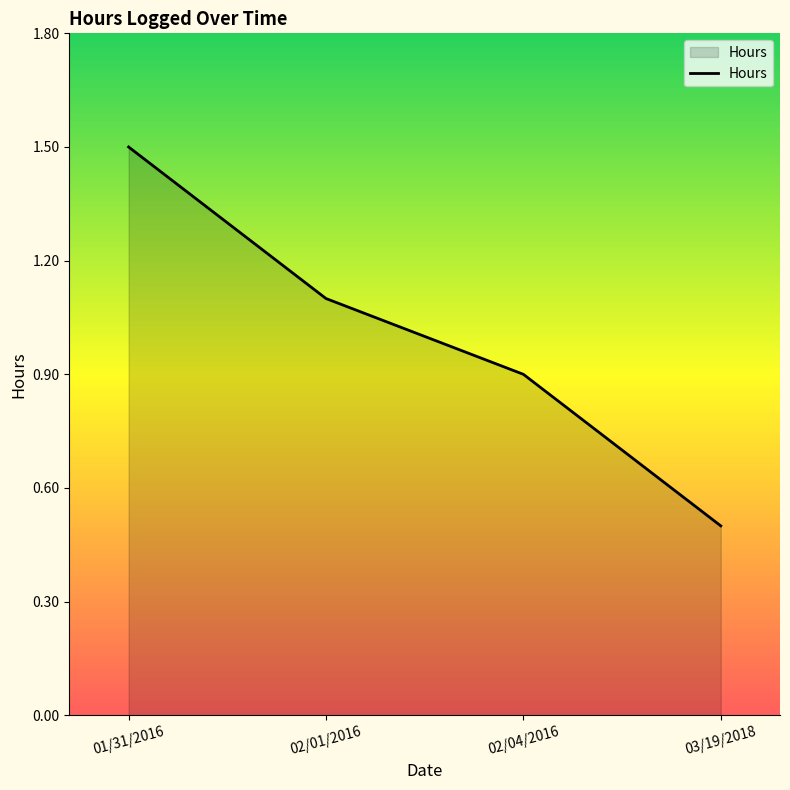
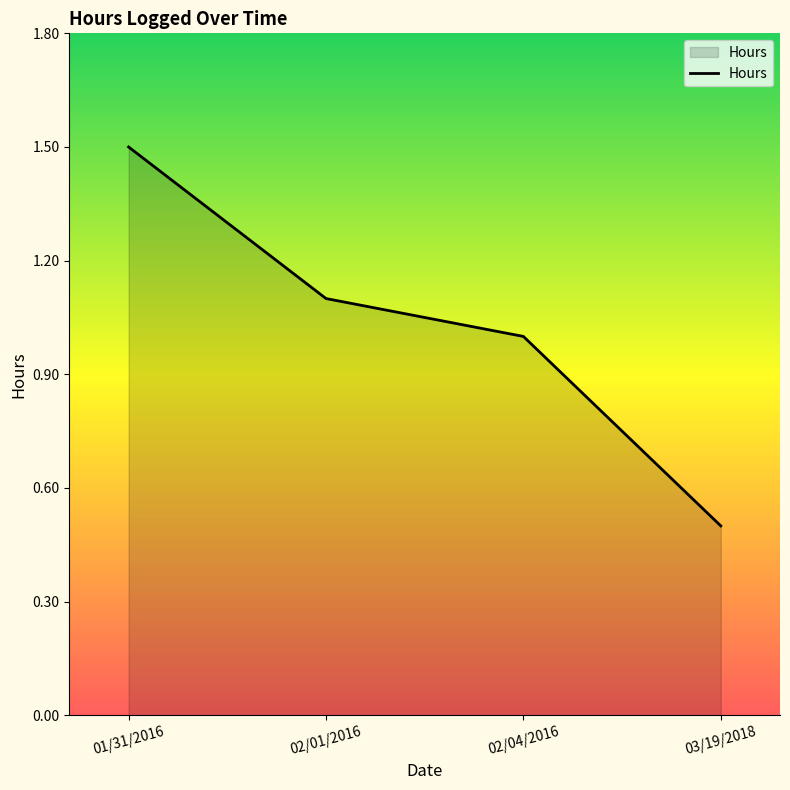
02/04/2016: 0.9 -> 1.0
